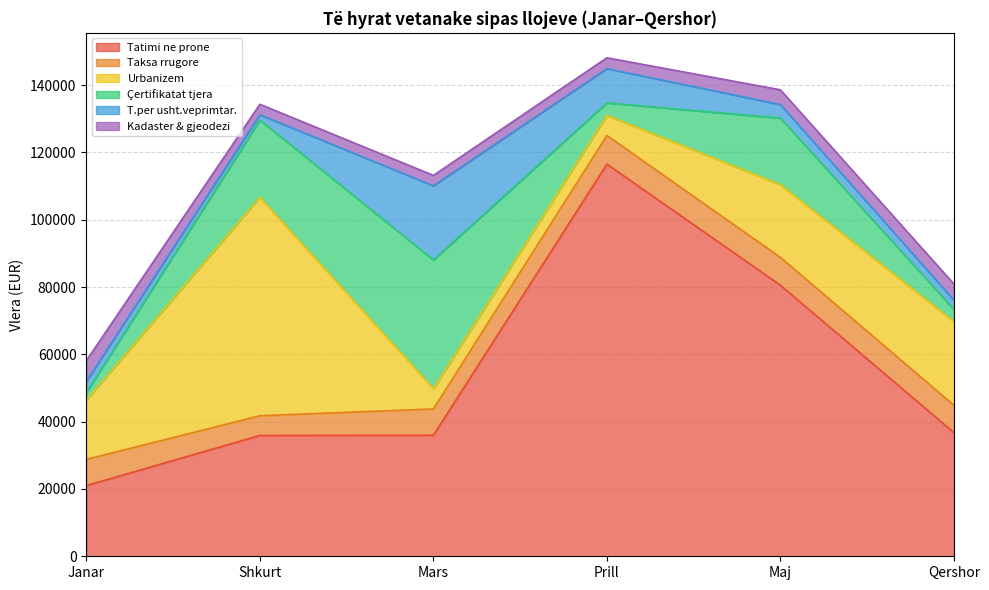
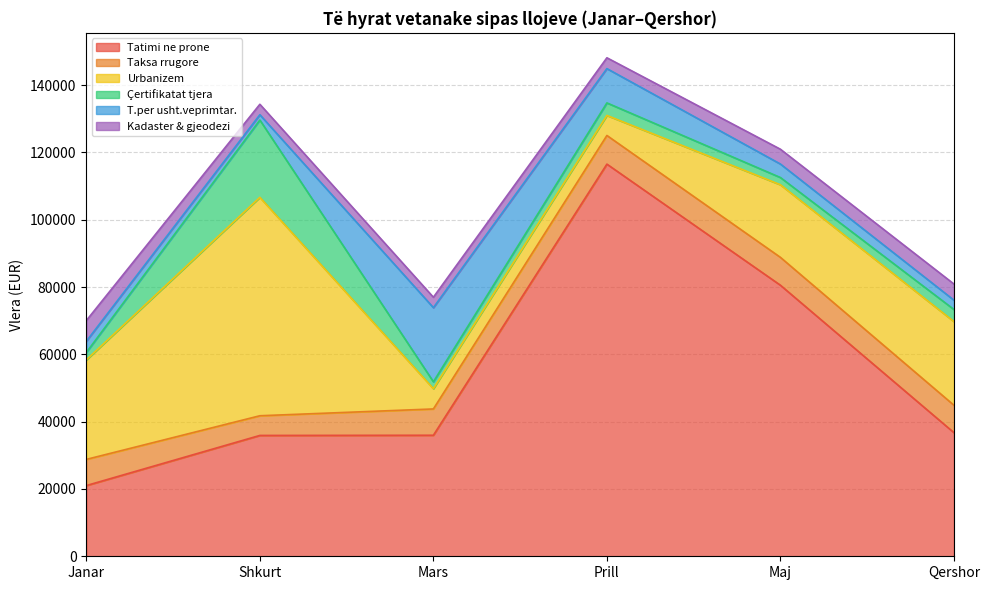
Urbanizem, Janar: 18000 -> 30000
Çertifikatat tjera, Mars: 38000 -> 2000
Çertifikatat tjera, Maj: 20000 -> 2000
